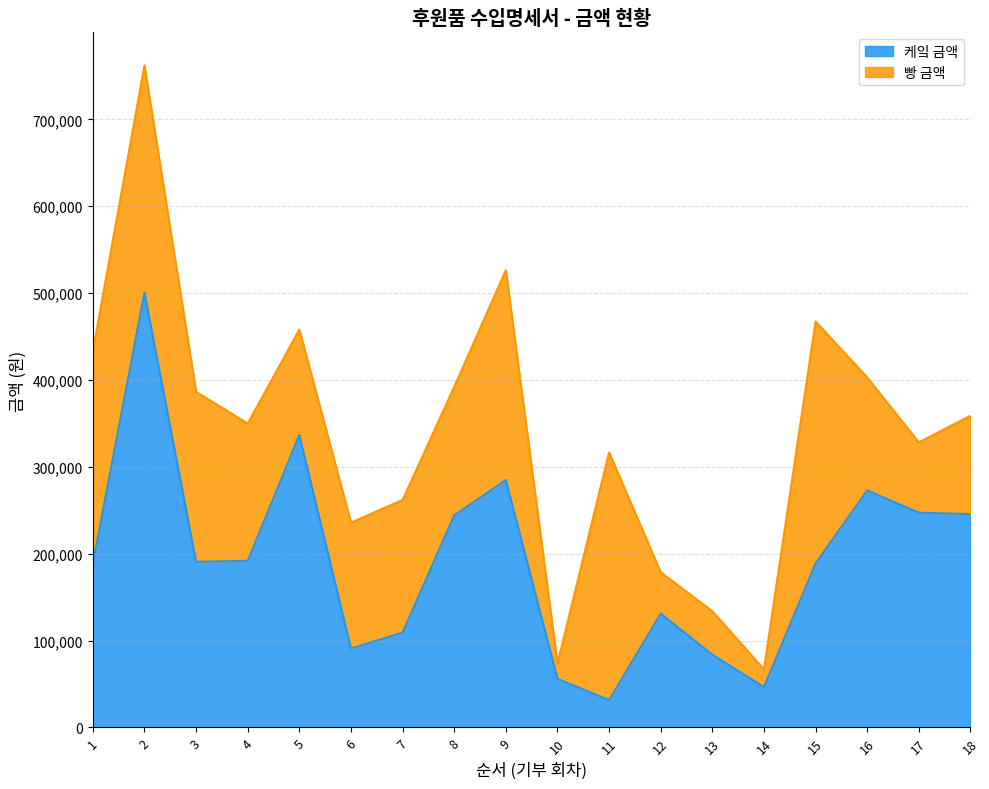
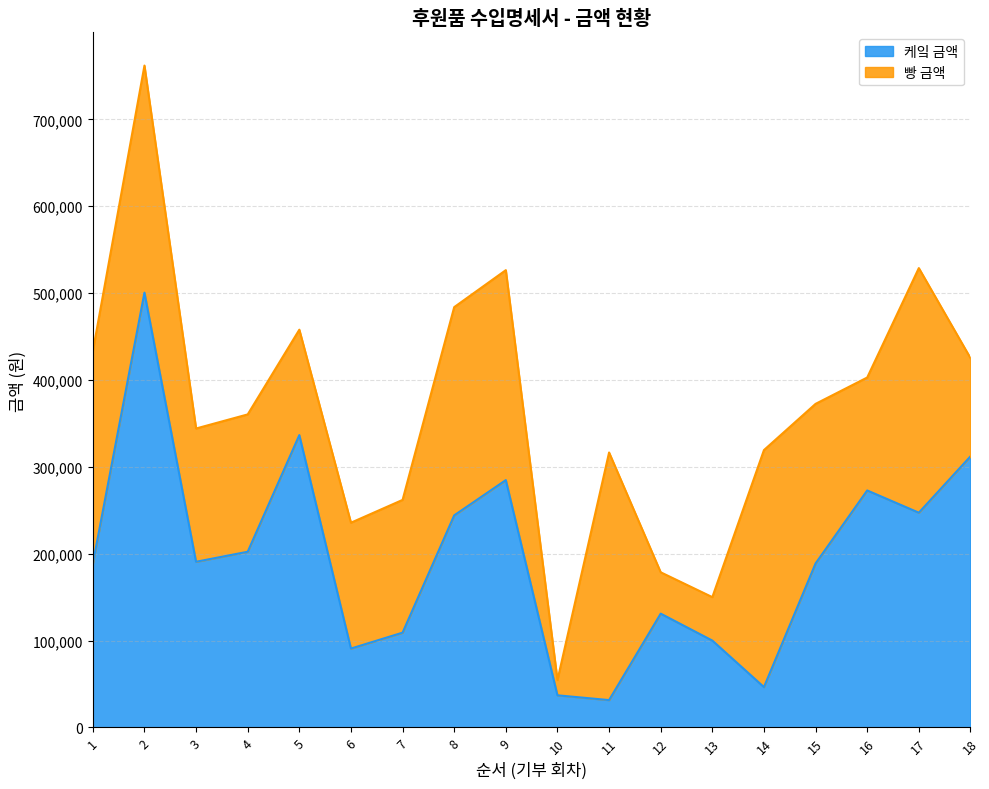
빵 금액, 3: 200,000 -> 150,000
케잌 금액, 4: 190,000 -> 200,000
빵 금액, 8: 150,000 -> 240,000
케잌 금액, 10: 60,000 -> 40,000
케잌 금액, 13: 80,000 -> 100,000
빵 금액, 14: 20,000 -> 270,000
빵 금액, 15: 280,000 -> 180,000
빵 금액, 17: 80,000 -> 280,000
케잌 금액, 18: 250,000 -> 310,000
